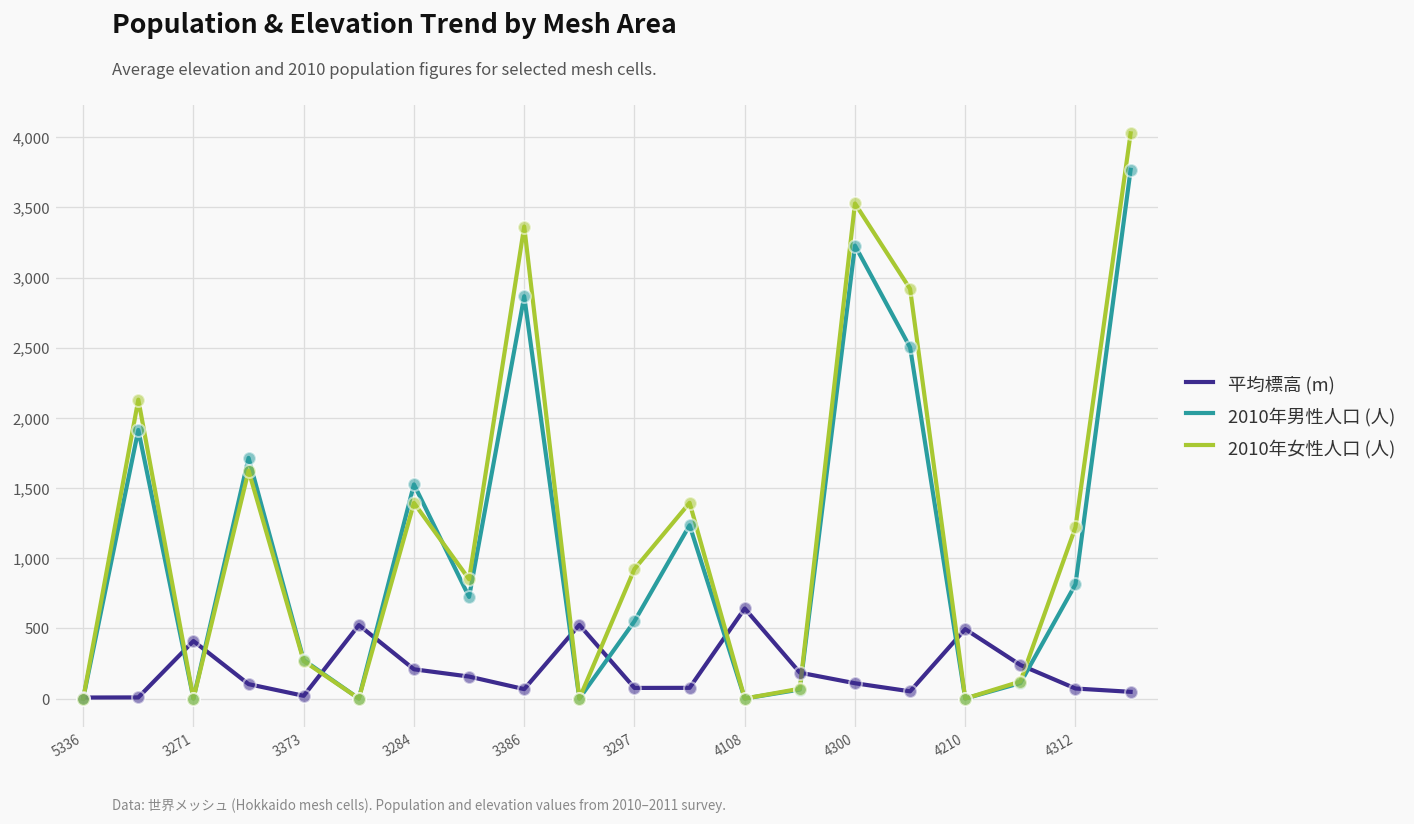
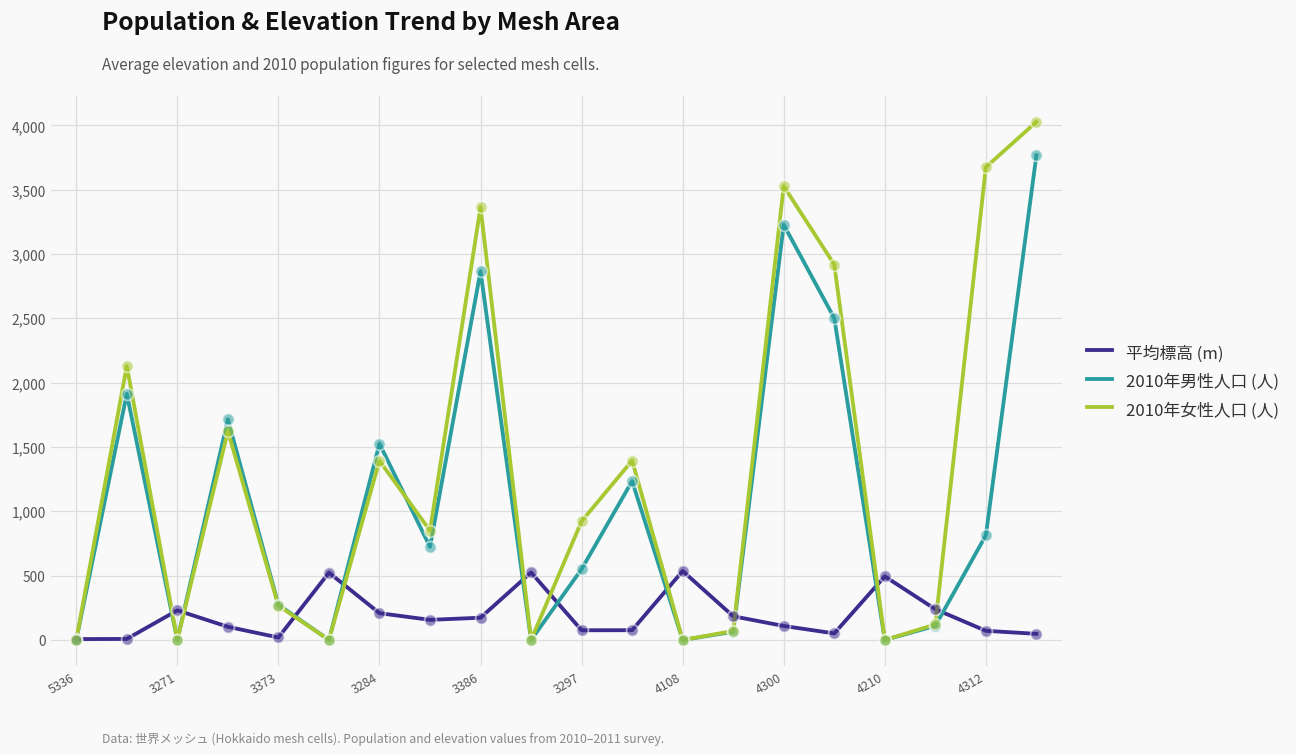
平均標高 (m), 3271: 410 -> 230
平均標高 (m), 3386: 70 -> 170
平均標高 (m), 4108: 640 -> 540
2010年女性人口 (人), 4312: 1,220 -> 3,680
